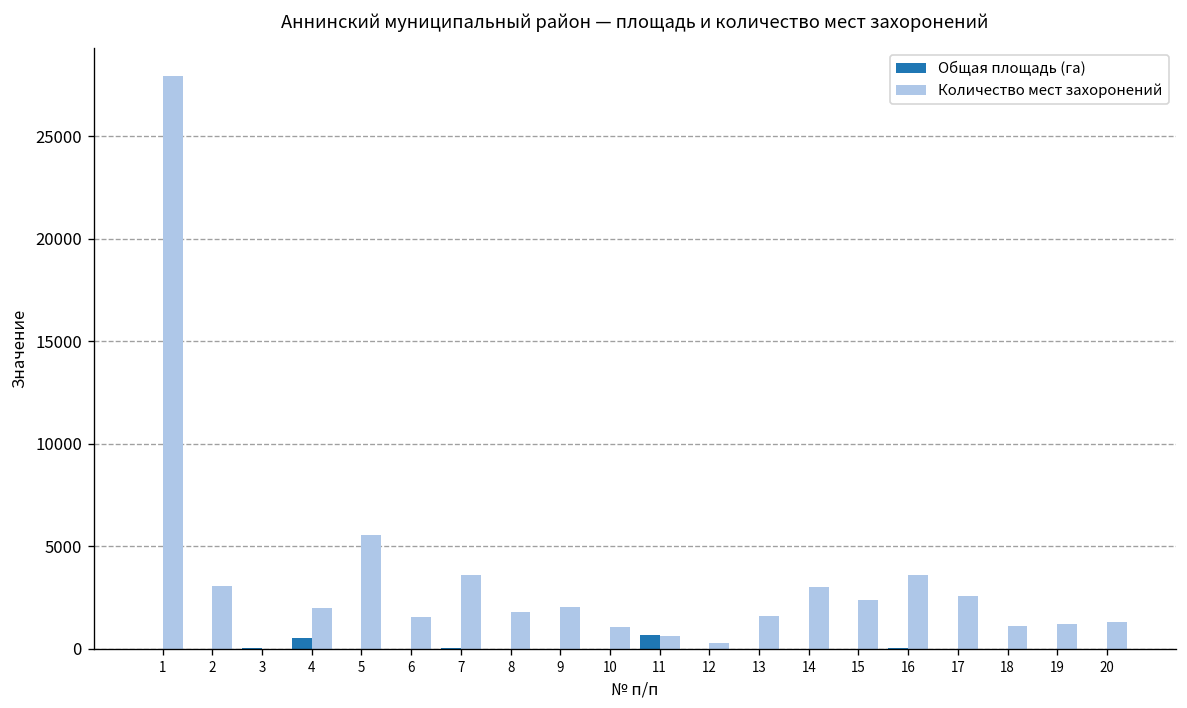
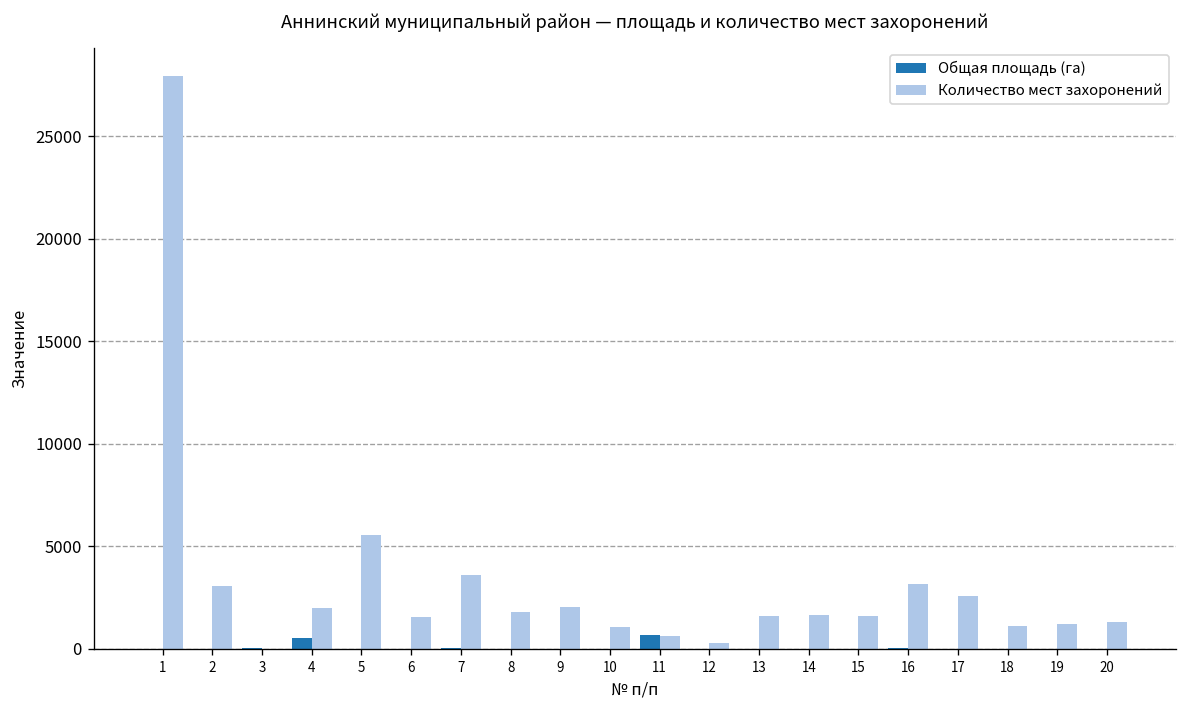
Количество мест захоронений, 14: 3000 -> 1700
Количество мест захоронений, 15: 2400 -> 1600
Количество мест захоронений, 16: 3600 -> 3100
